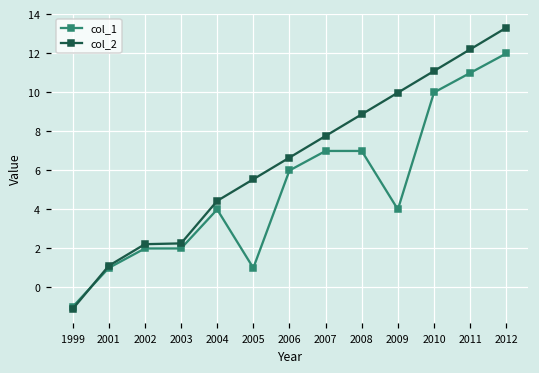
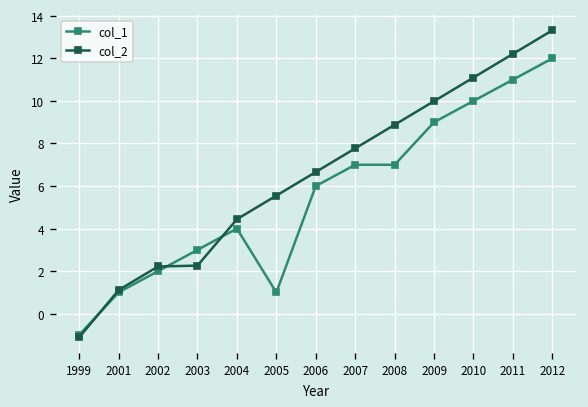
col_1, 2003: 2 -> 3
col_1, 2009: 4 -> 9
